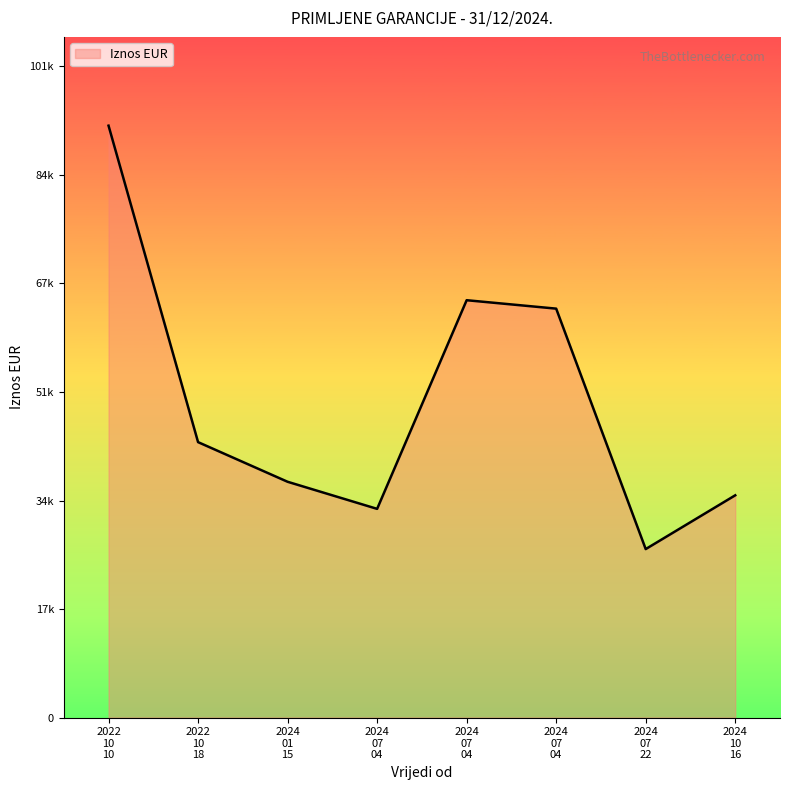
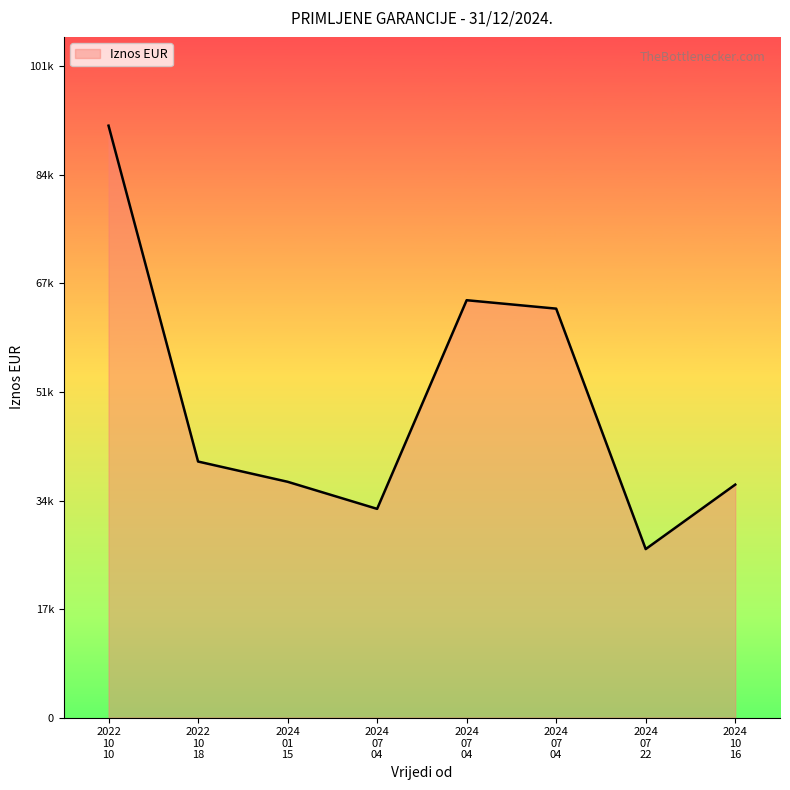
2022 10 18: 43000 -> 40000
2024 10 16: 35000 -> 36000
